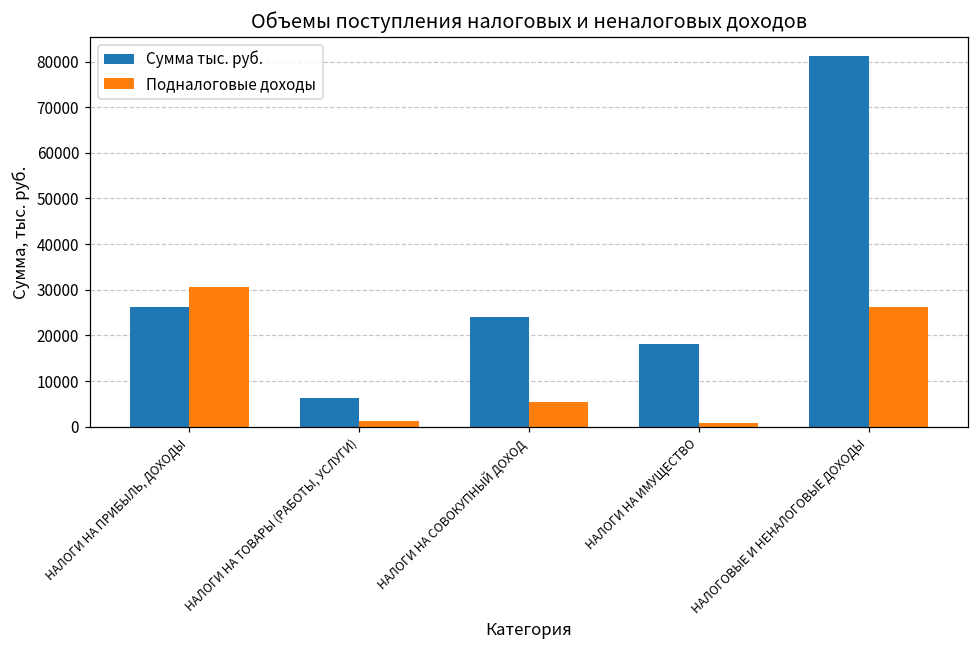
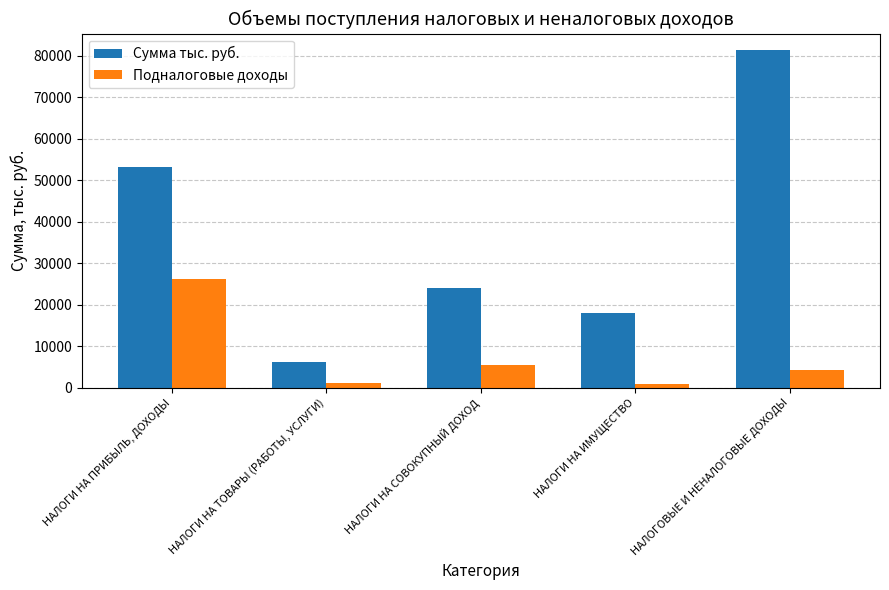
Сумма тыс. руб., НАЛОГИ НА ПРИБЫЛЬ, ДОХОДЫ: 26000 -> 53000
Подналоговые доходы, НАЛОГИ НА ПРИБЫЛЬ, ДОХОДЫ: 31000 -> 26000
Подналоговые доходы, НАЛОГОВЫЕ И НЕНАЛОГОВЫЕ ДОХОДЫ: 26000 -> 4000
